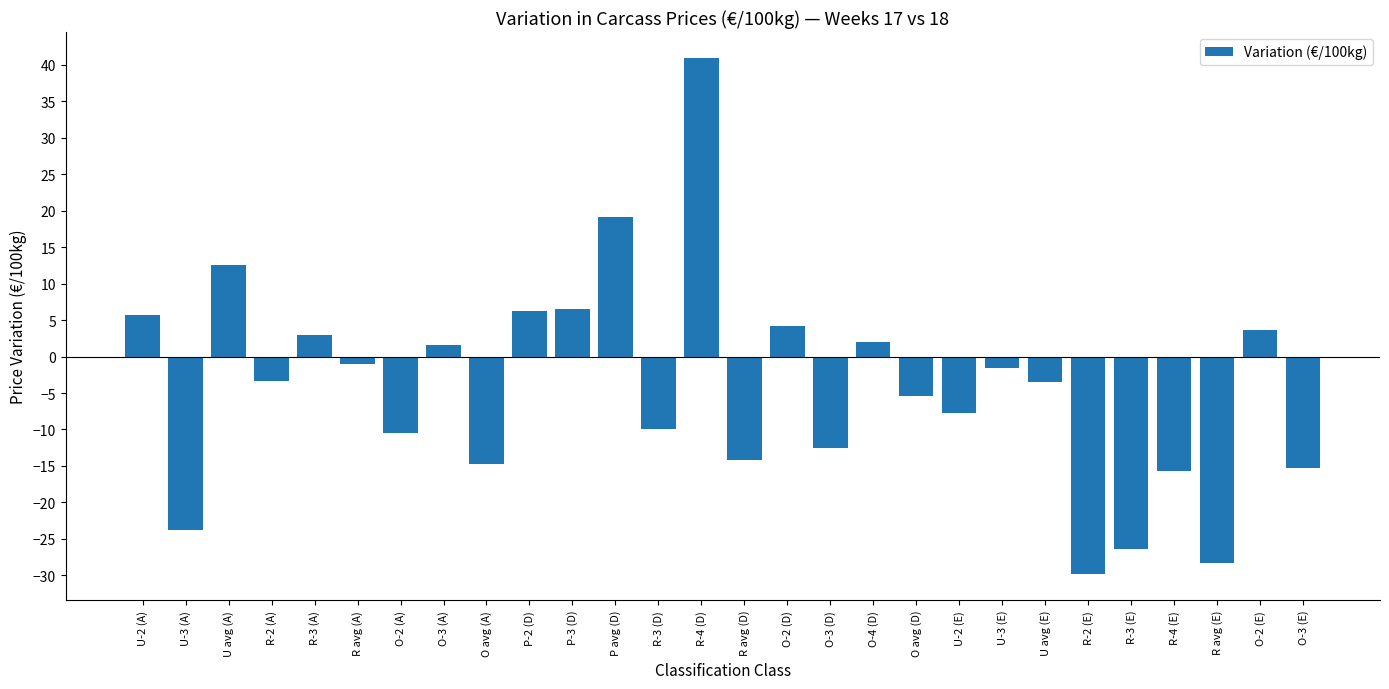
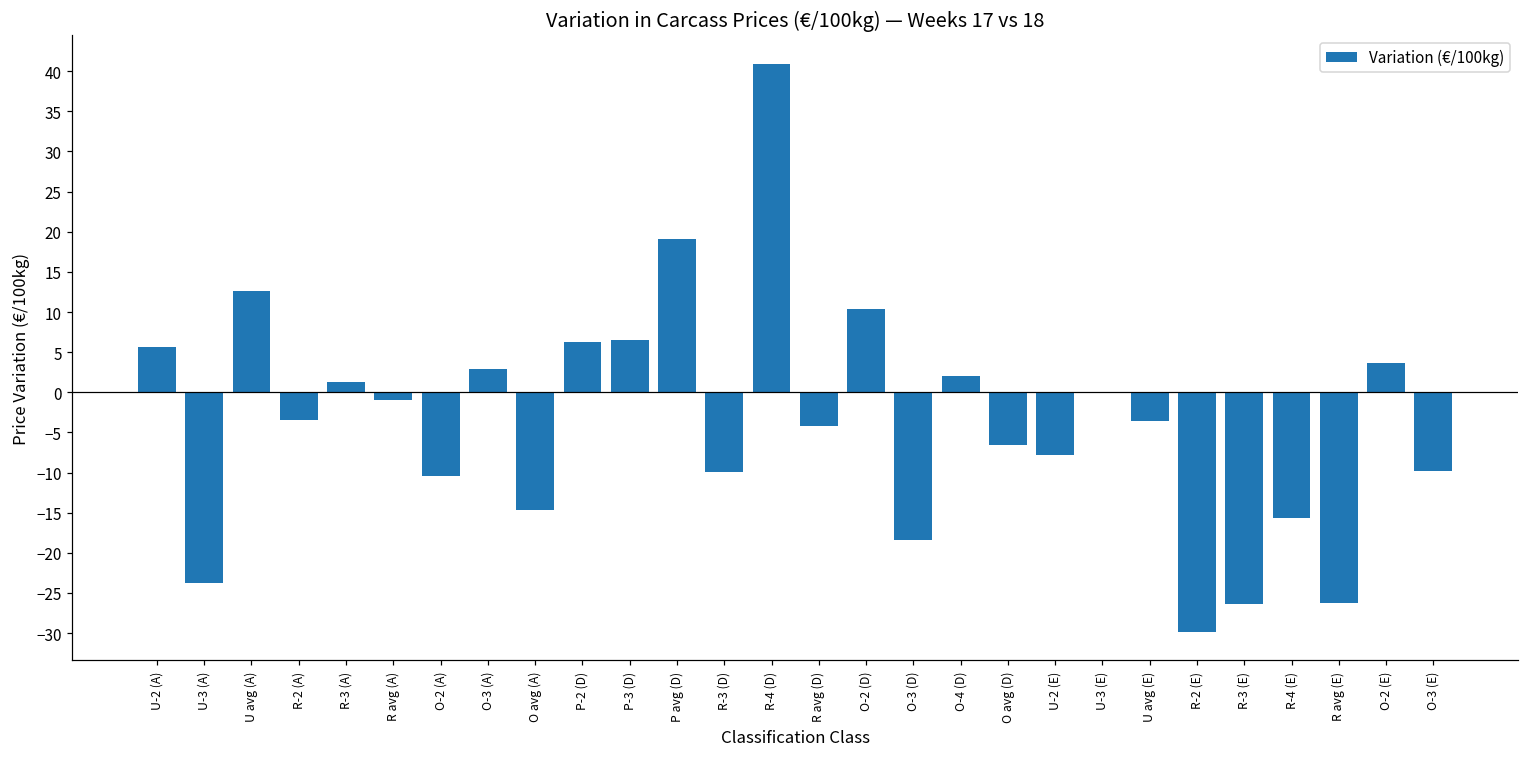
R-3 (A): 3 -> 1
O-3 (A): 2 -> 3
R avg (D): -14 -> -4
O-2 (D): 4 -> 10
O-3 (D): -13 -> -18
O avg (D): -5 -> -7
U-3 (E): -2 -> 0
R avg (E): -28 -> -26
O-3 (E): -15 -> -10
